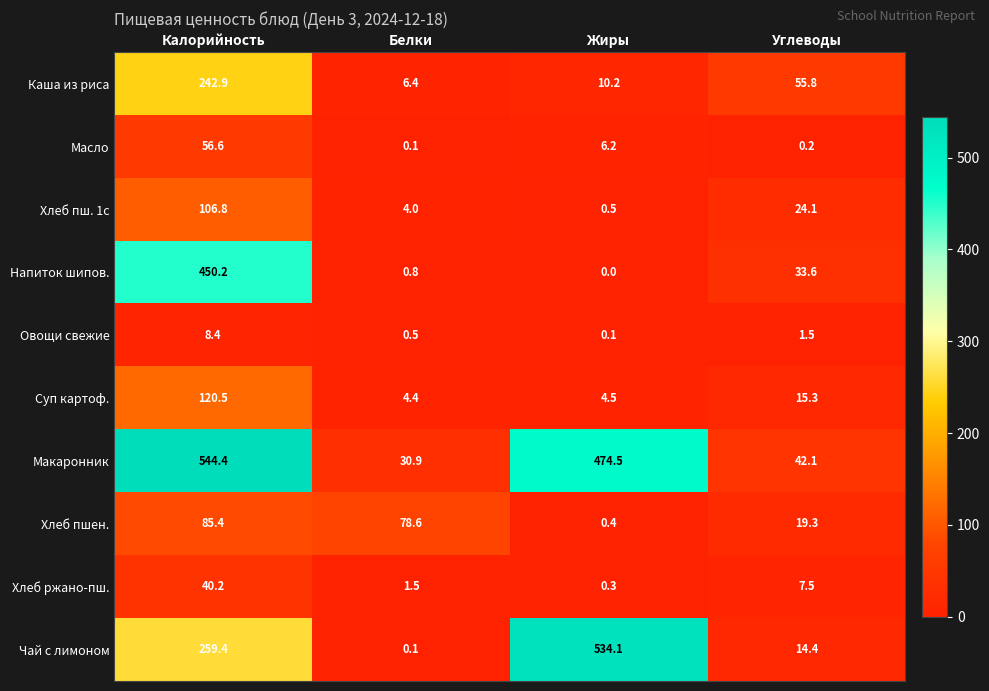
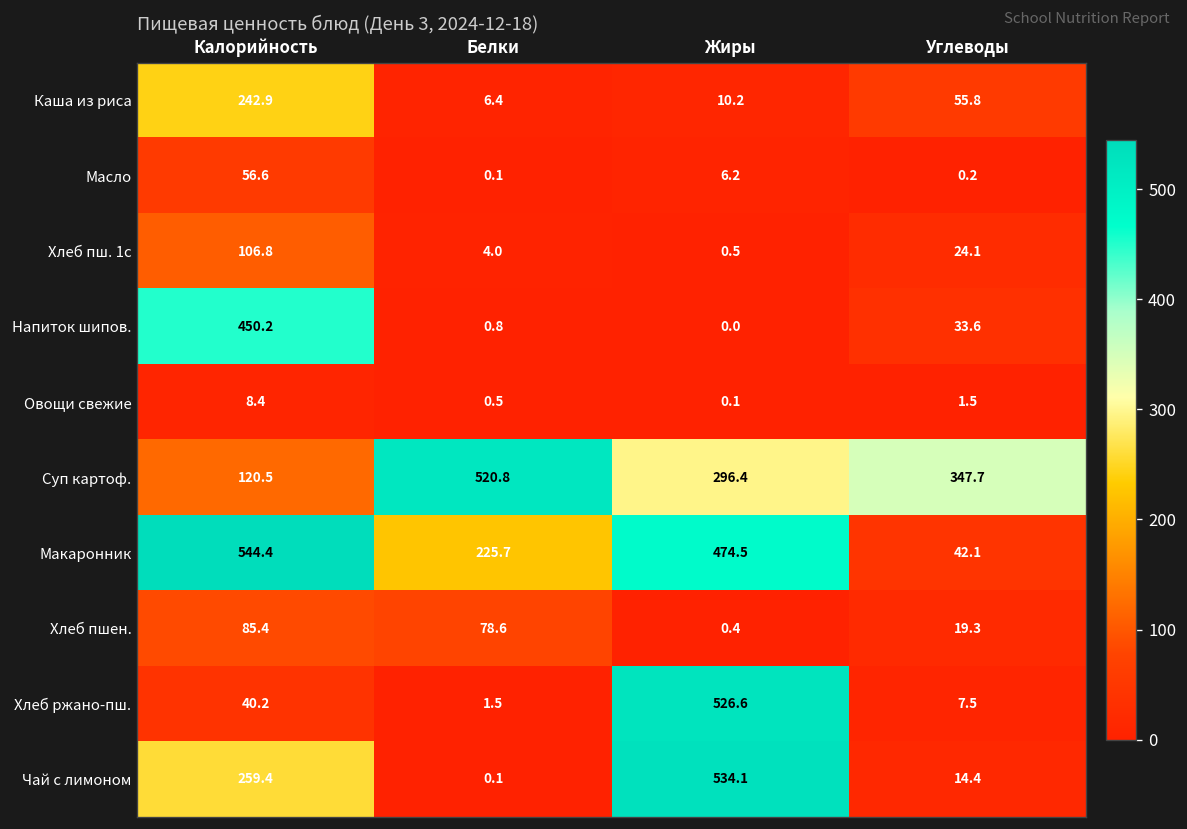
Суп картоф., Белки: 4.4 -> 520.8
Суп картоф., Жиры: 4.5 -> 296.4
Суп картоф., Углеводы: 15.3 -> 347.7
Макаронник, Белки: 30.9 -> 225.7
Хлеб ржано-пш., Жиры: 0.3 -> 526.6
